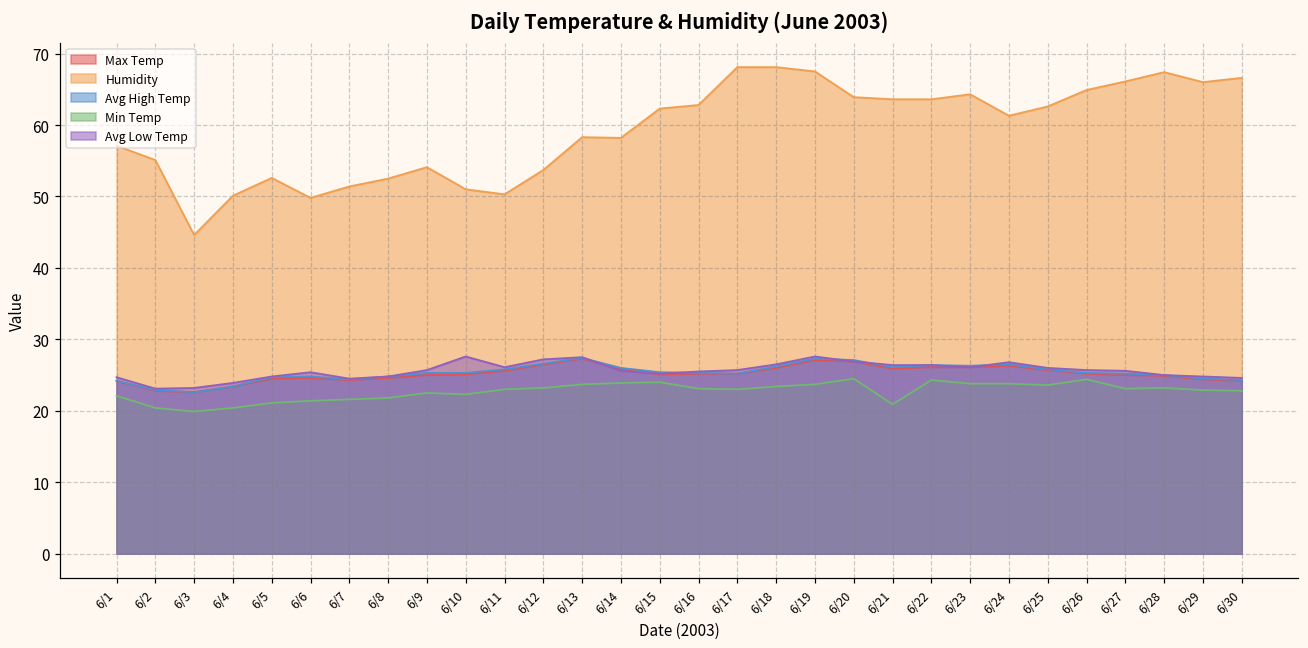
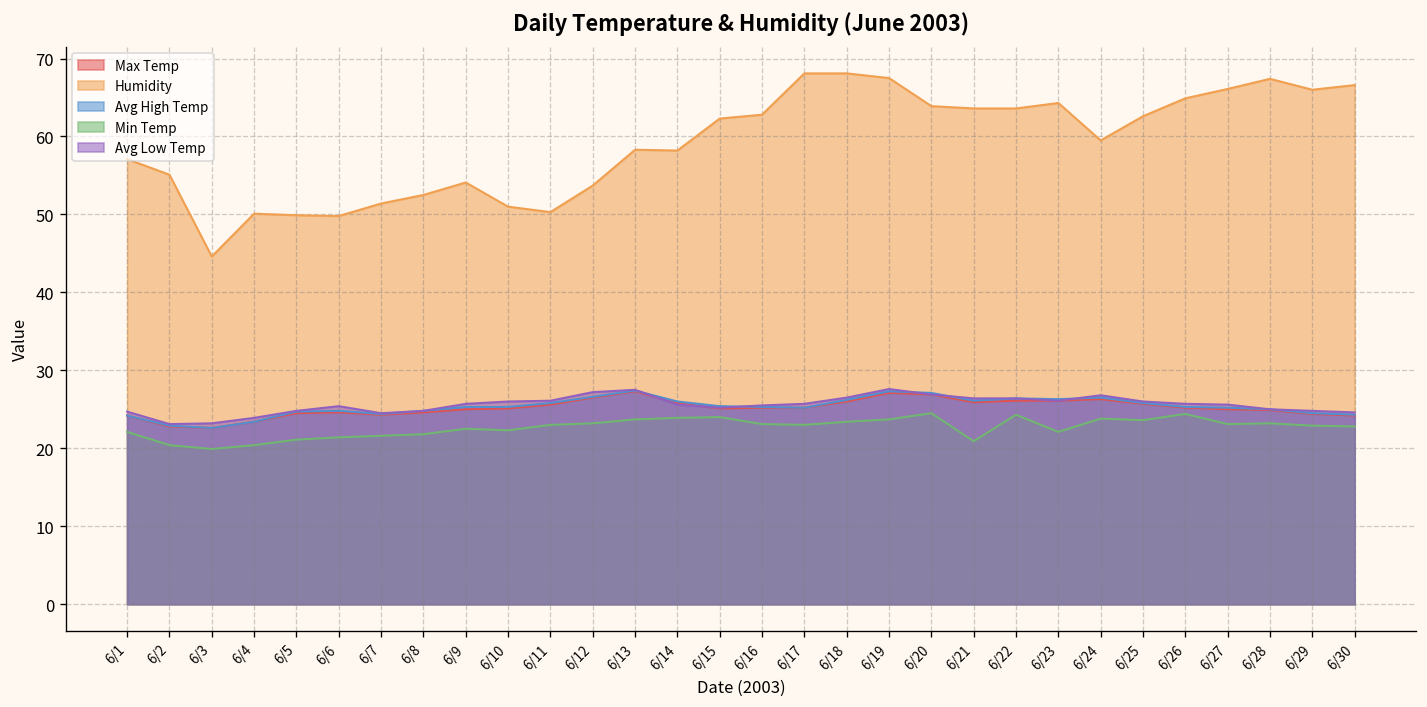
Humidity, 6/5: 53 -> 50
Avg Low Temp, 6/10: 28 -> 26
Min Temp, 6/23: 24 -> 22
Humidity, 6/24: 61 -> 60
